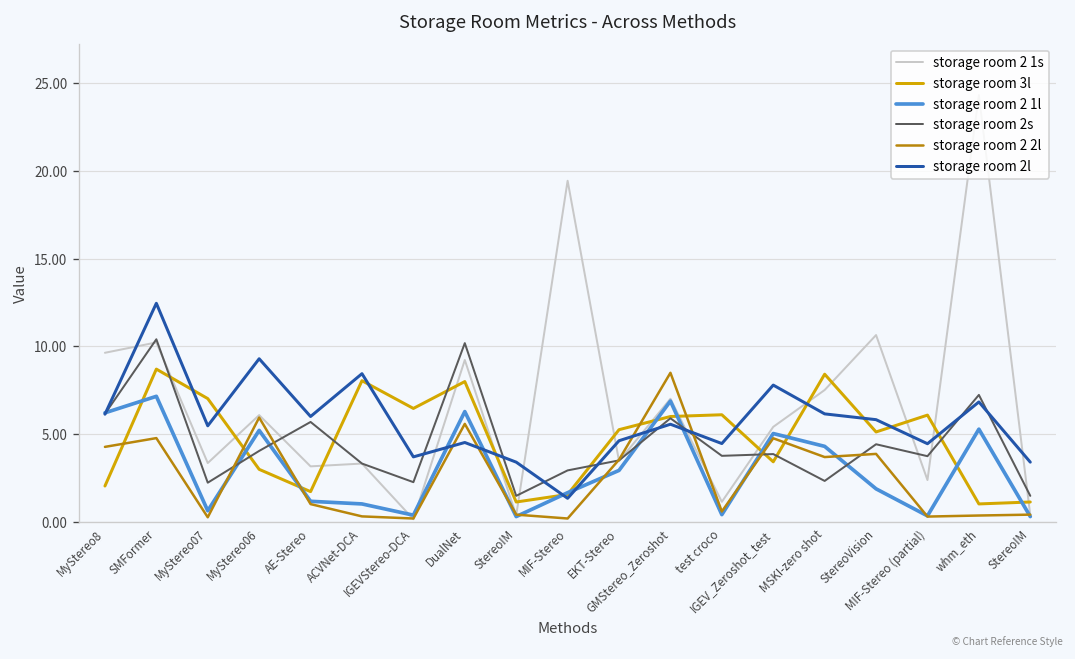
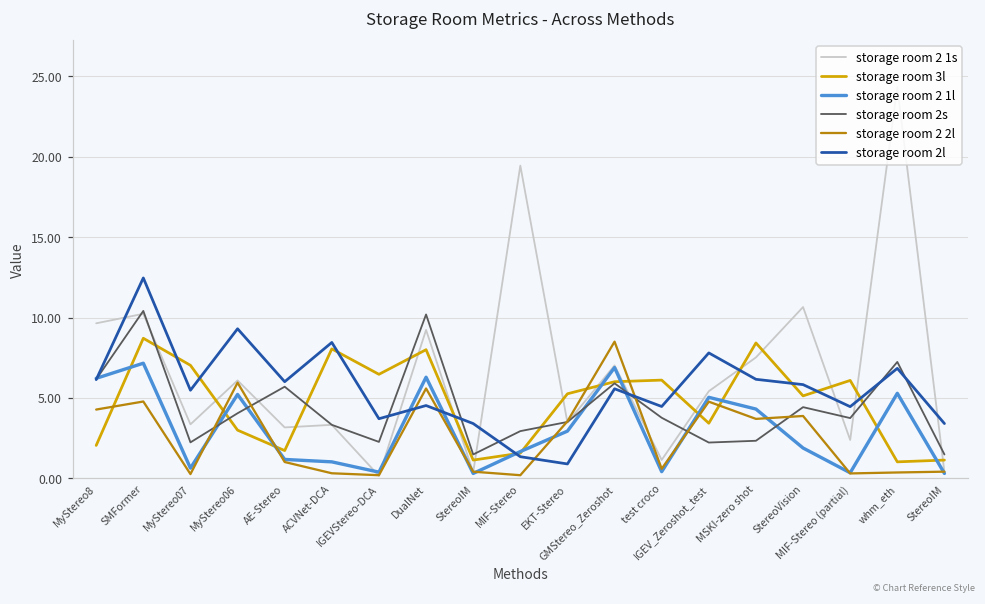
storage room 2l, EKT-Stereo: 4.6 -> 0.9
storage room 2s, IGEV_Zeroshot_test: 3.9 -> 2.2
